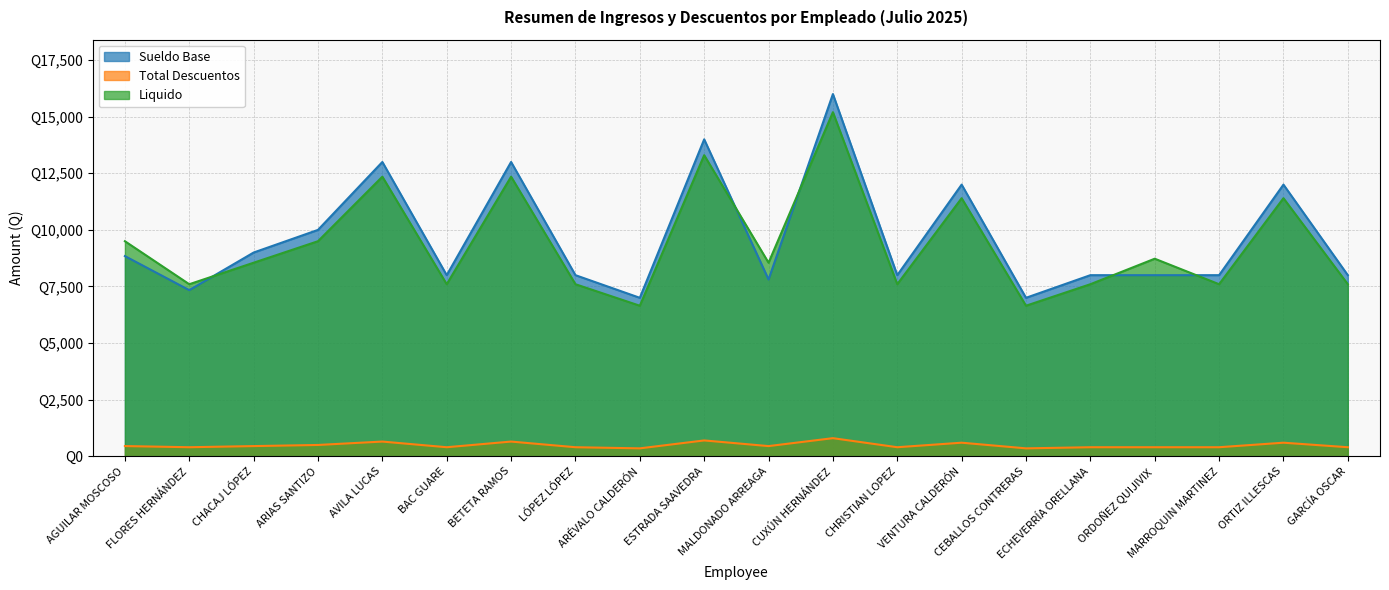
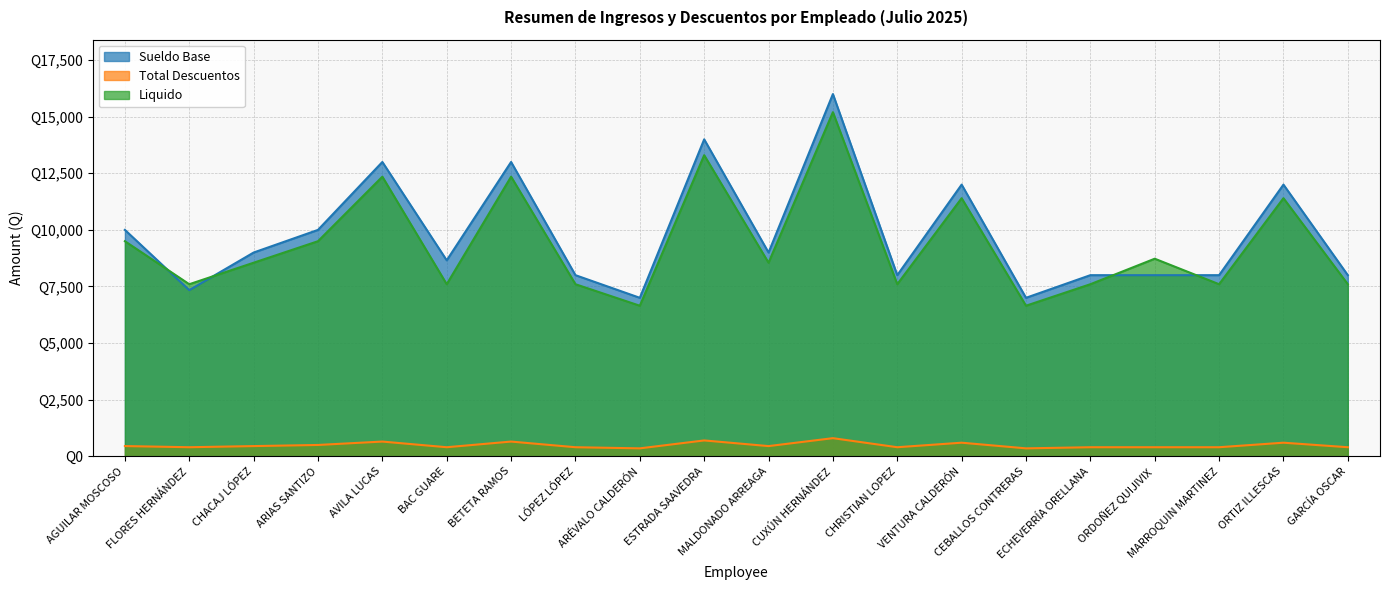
Sueldo Base, AGUILAR MOSCOSO: Q8,800 -> Q10,000
Sueldo Base, BAC GUARE: Q8,000 -> Q8,700
Sueldo Base, MALDONADO ARREAGA: Q7,800 -> Q9,000
